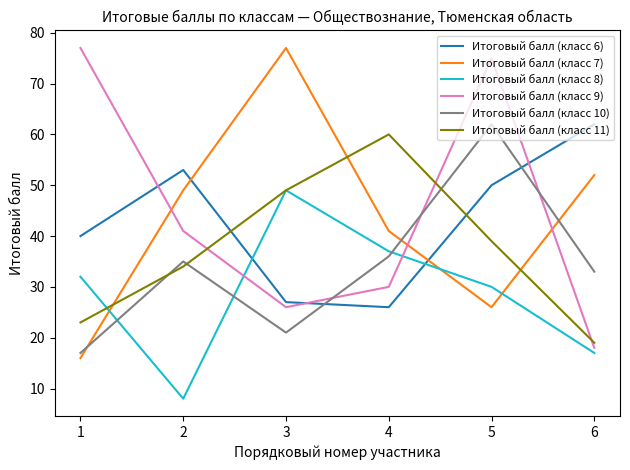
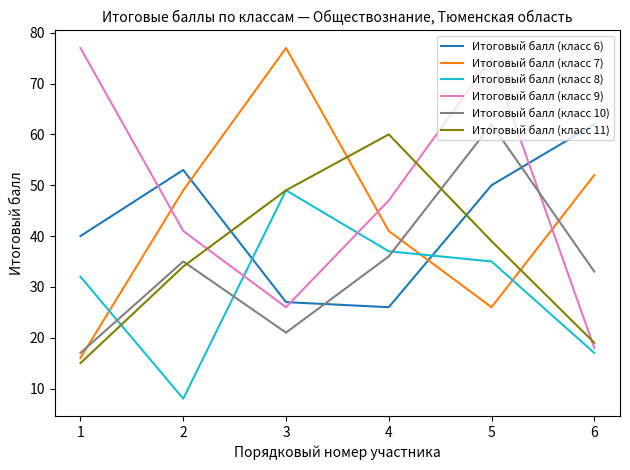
Итоговый балл (класс 11), 1: 23 -> 15
Итоговый балл (класс 9), 4: 30 -> 47
Итоговый балл (класс 8), 5: 30 -> 35
